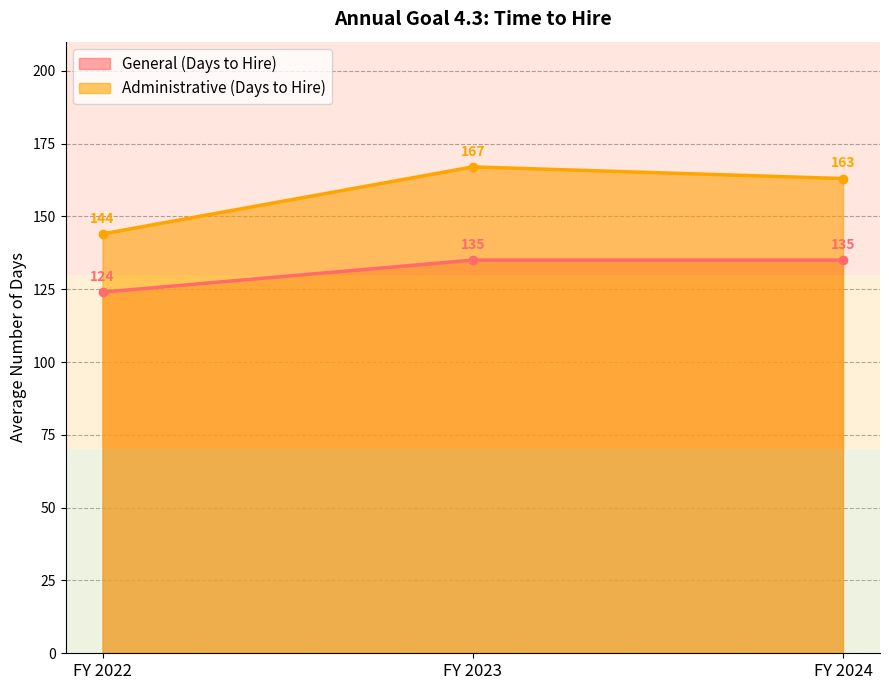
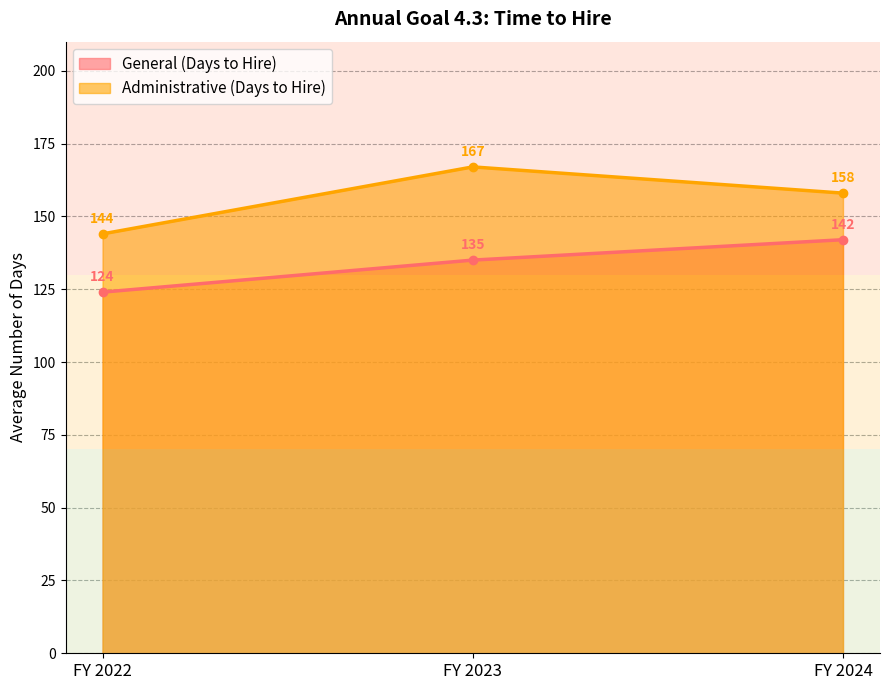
General (Days to Hire), FY 2024: 135 -> 142
Administrative (Days to Hire), FY 2024: 163 -> 158
